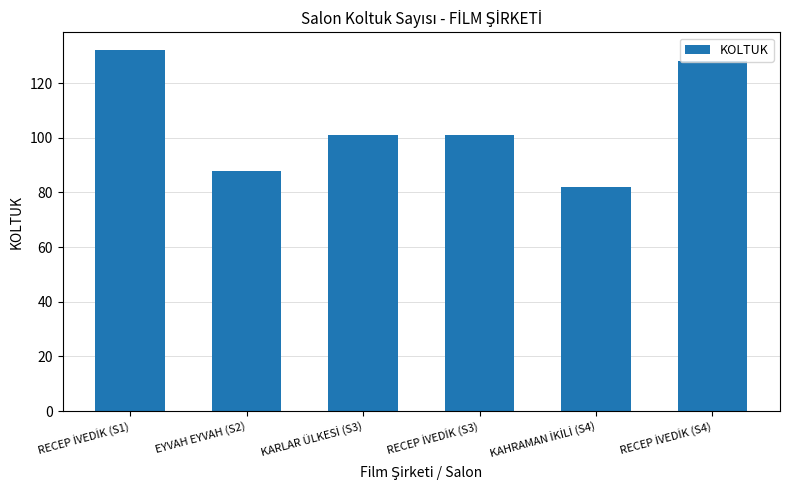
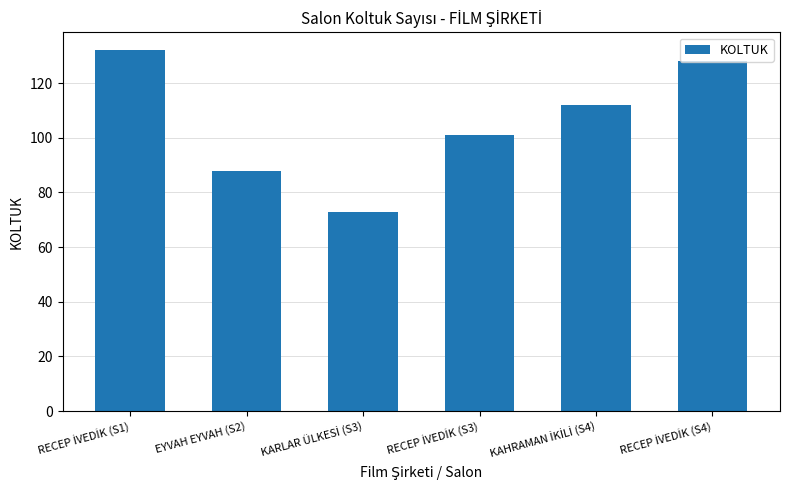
KARLAR ÜLKESİ (S3): 101 -> 73
KAHRAMAN İKİLİ (S4): 82 -> 112
